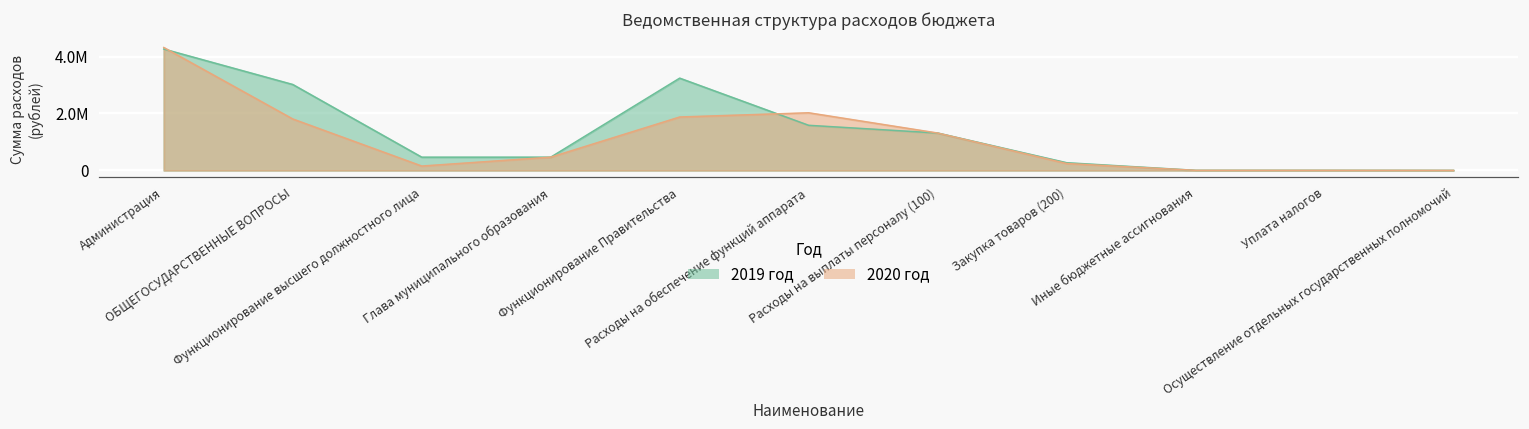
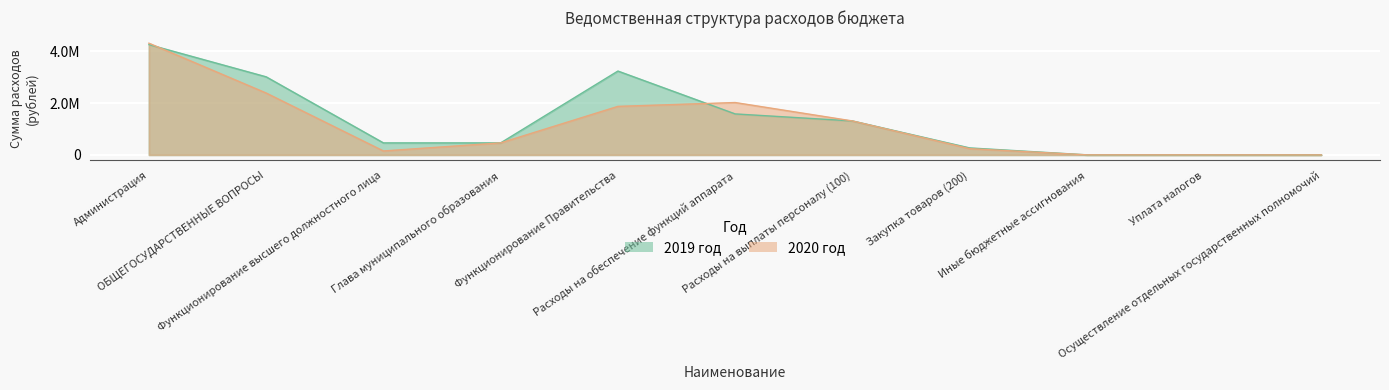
2020 год, ОБЩЕГОСУДАРСТВЕННЫЕ ВОПРОСЫ: 1800000 -> 2400000
